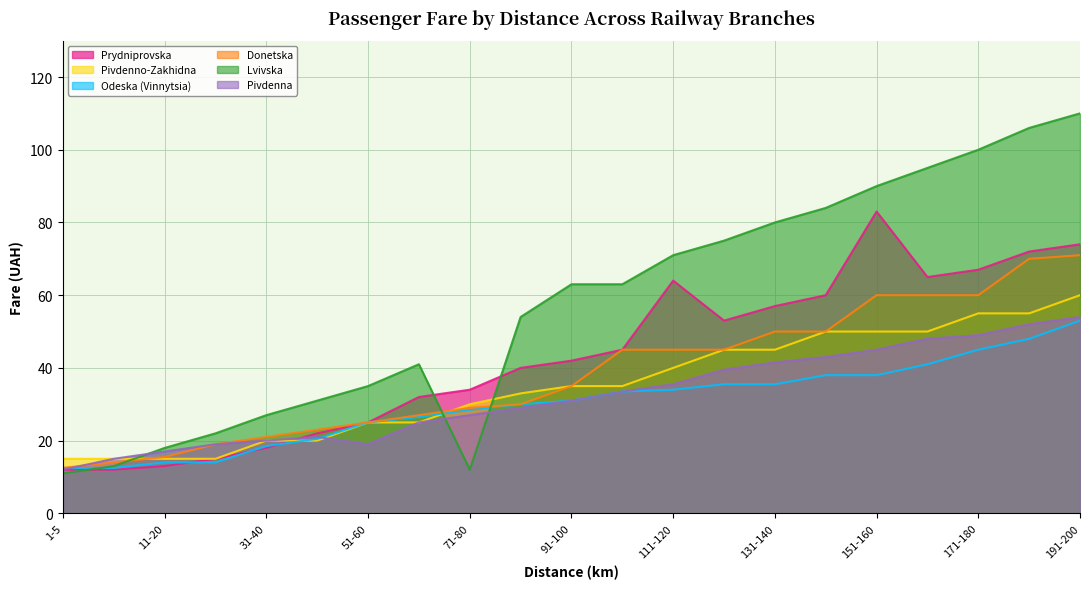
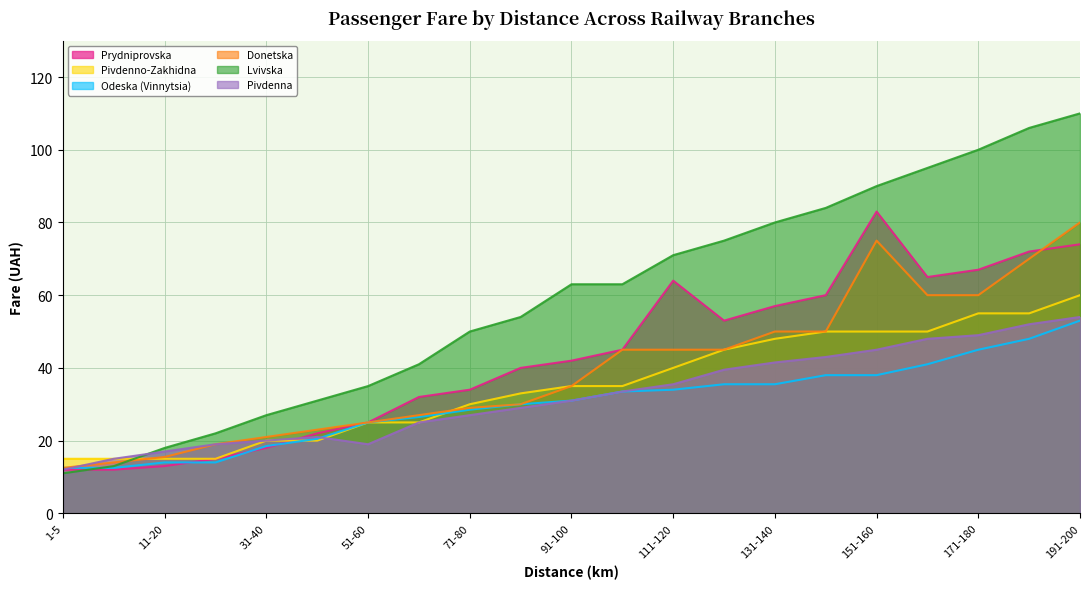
Lvivska, 71-80: 12 -> 50
Pivdenno-Zakhidna, 131-140: 45 -> 48
Donetska, 151-160: 60 -> 75
Donetska, 191-200: 71 -> 80
